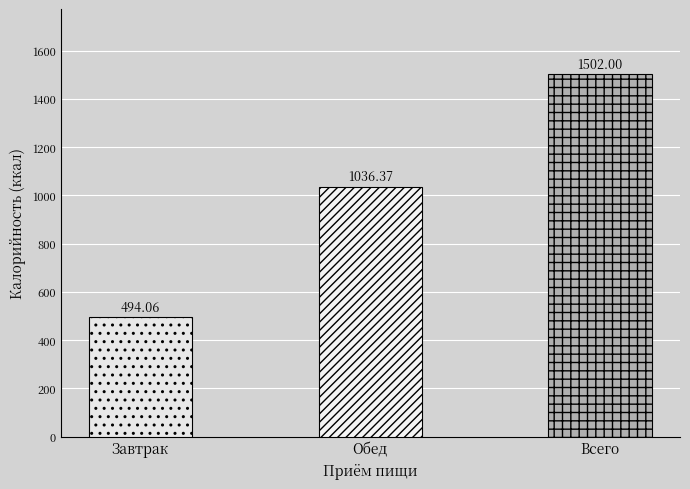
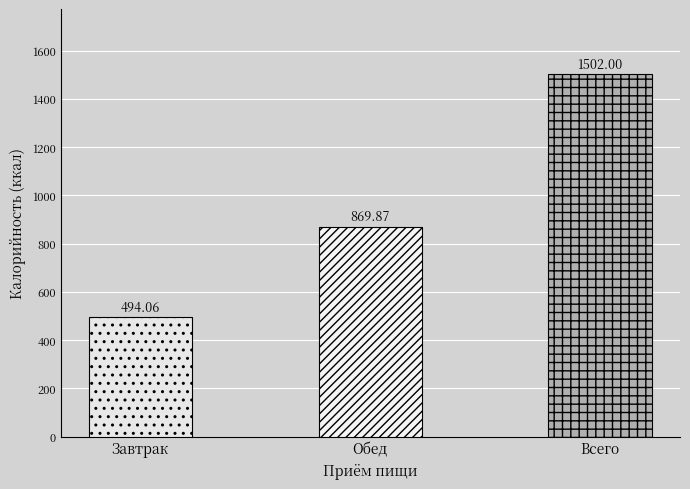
Обед: 1036.37 -> 869.87
